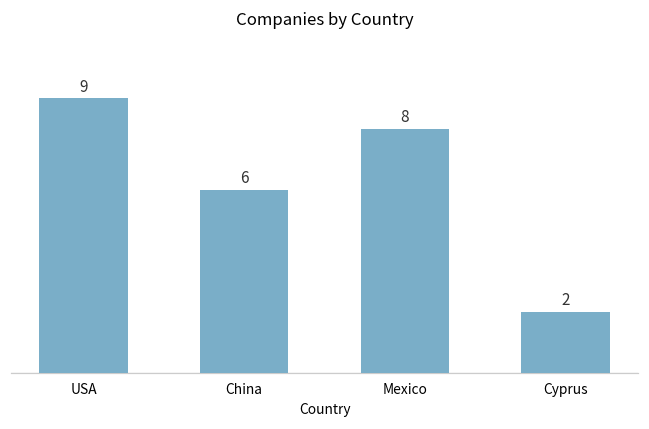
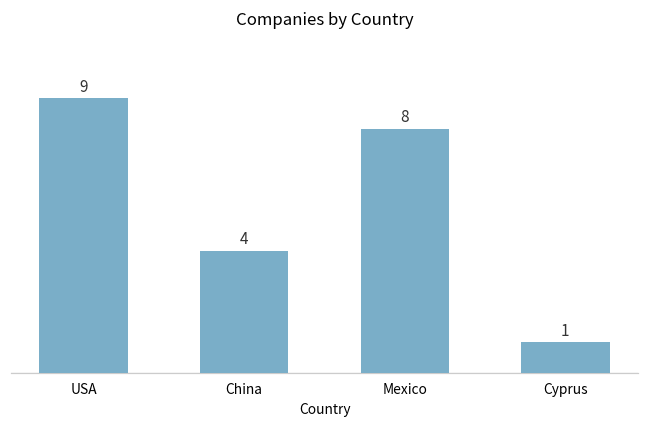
China: 6 -> 4
Cyprus: 2 -> 1
